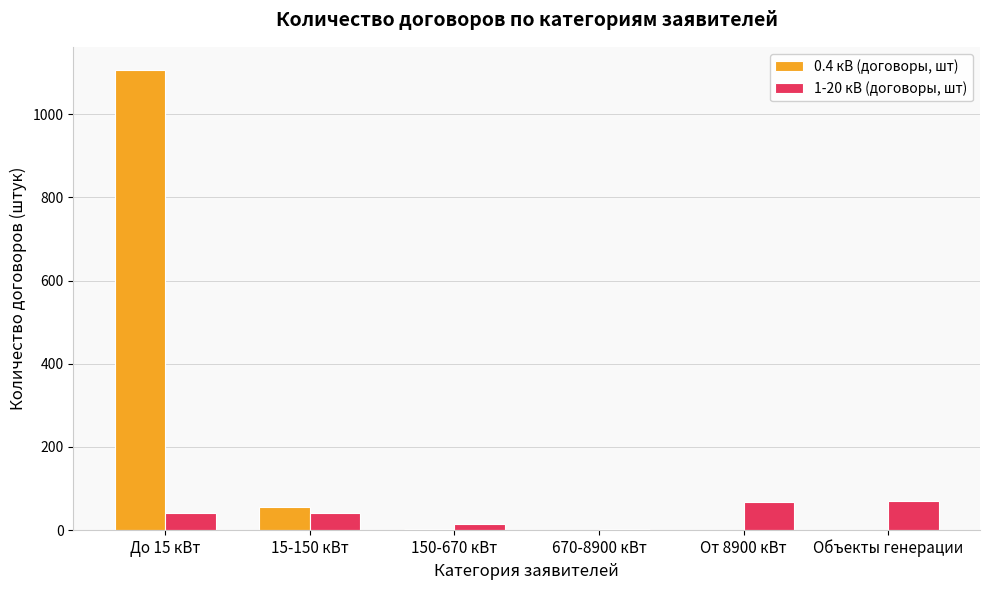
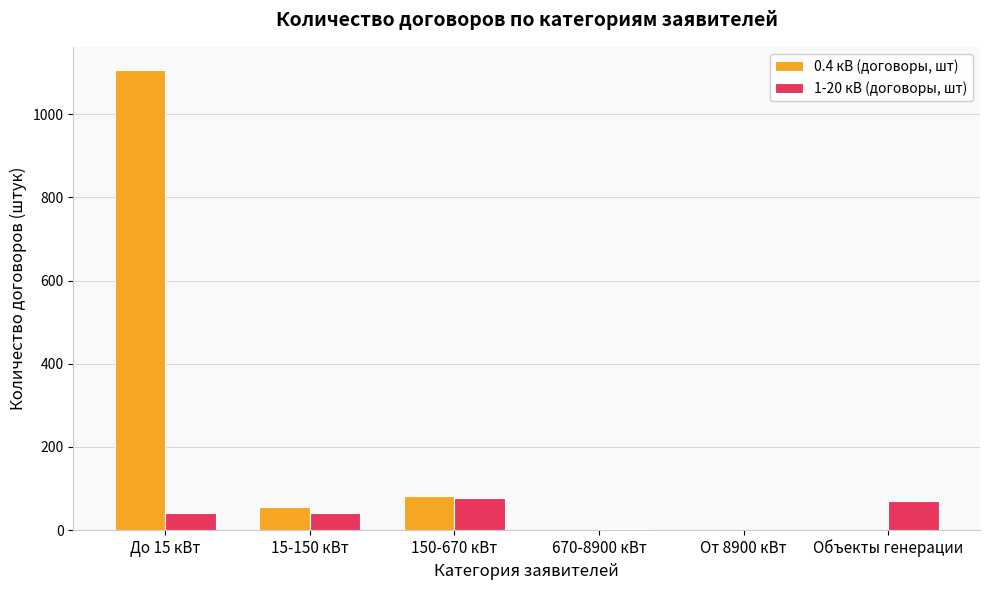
0.4 кВ (договоры, шт), 150-670 кВт: 0 -> 80
1-20 кВ (договоры, шт), 150-670 кВт: 20 -> 80
1-20 кВ (договоры, шт), От 8900 кВт: 70 -> 0
